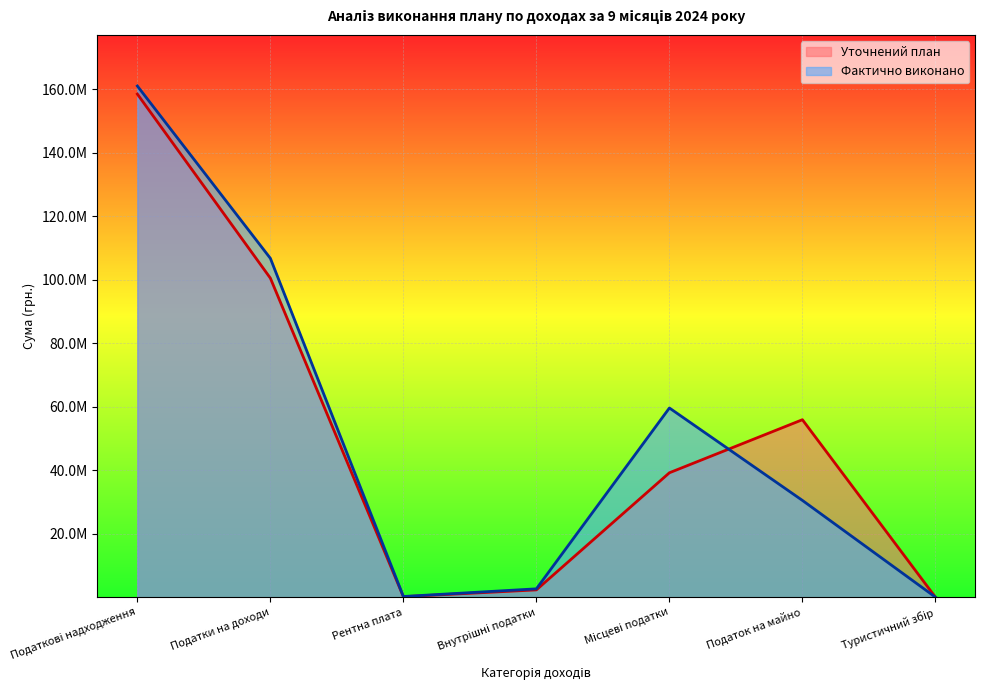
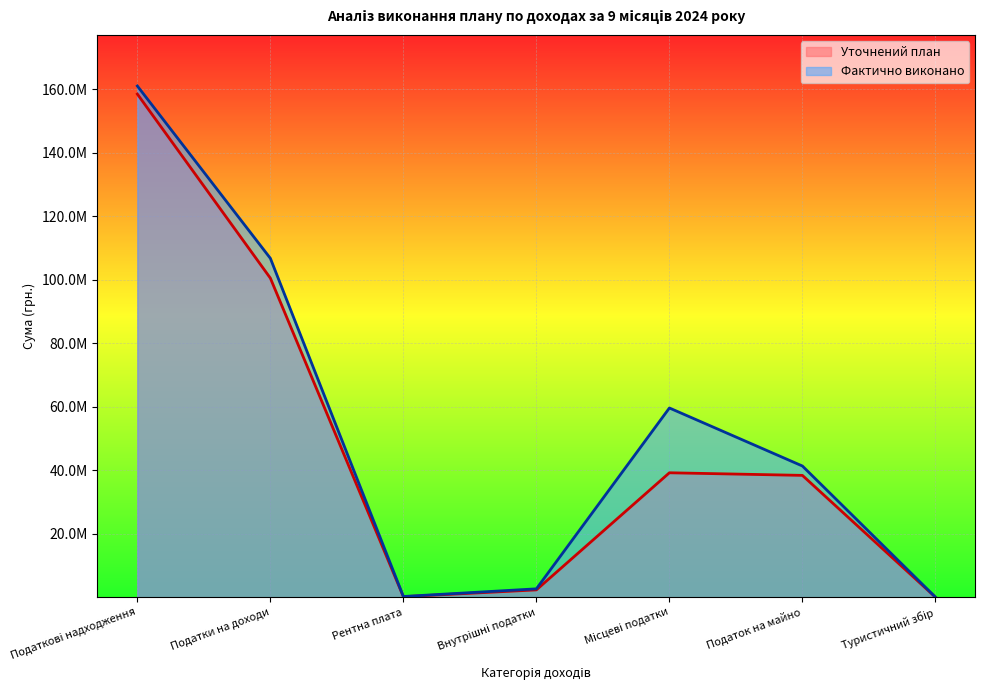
Уточнений план, Податок на майно: 56000000 -> 38000000
Фактично виконано, Податок на майно: 30000000 -> 41000000
